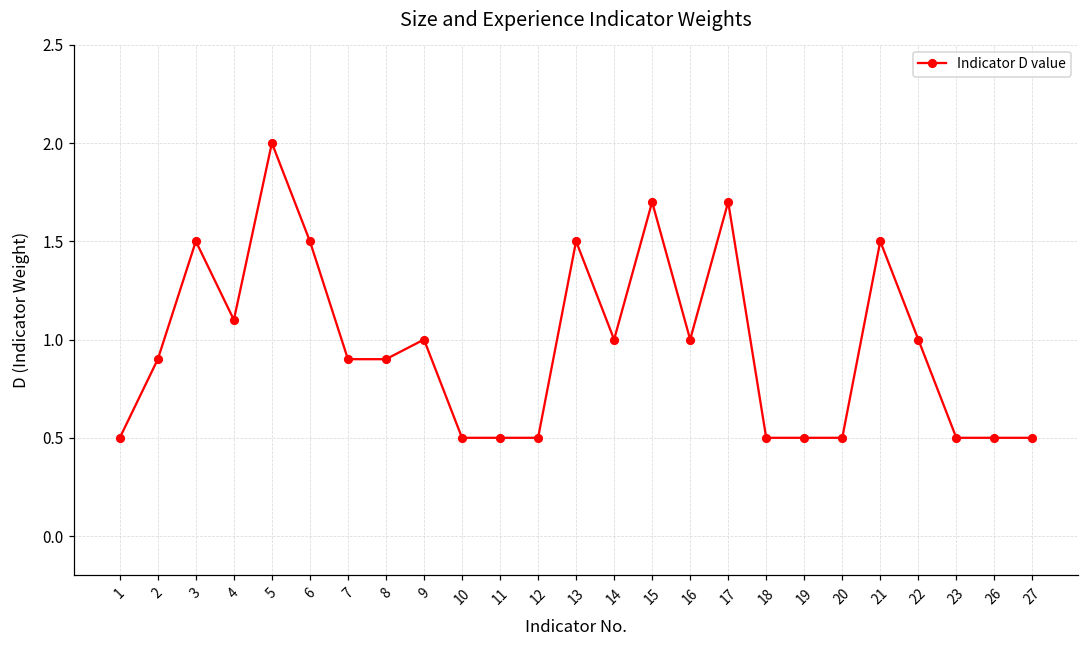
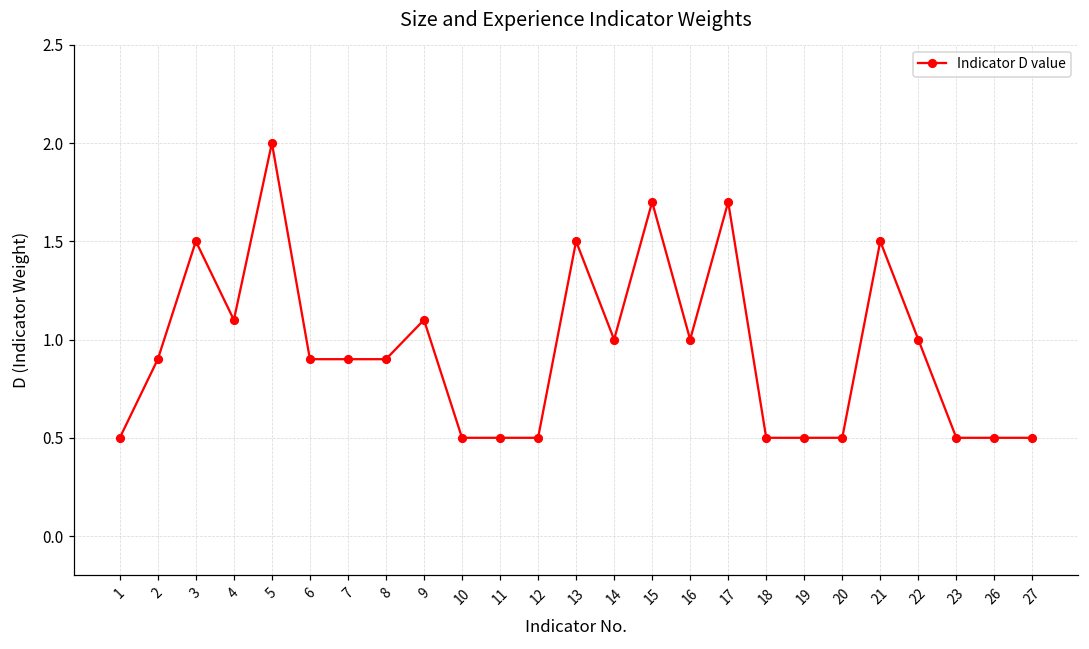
6: 1.5 -> 0.9
9: 1.0 -> 1.1
